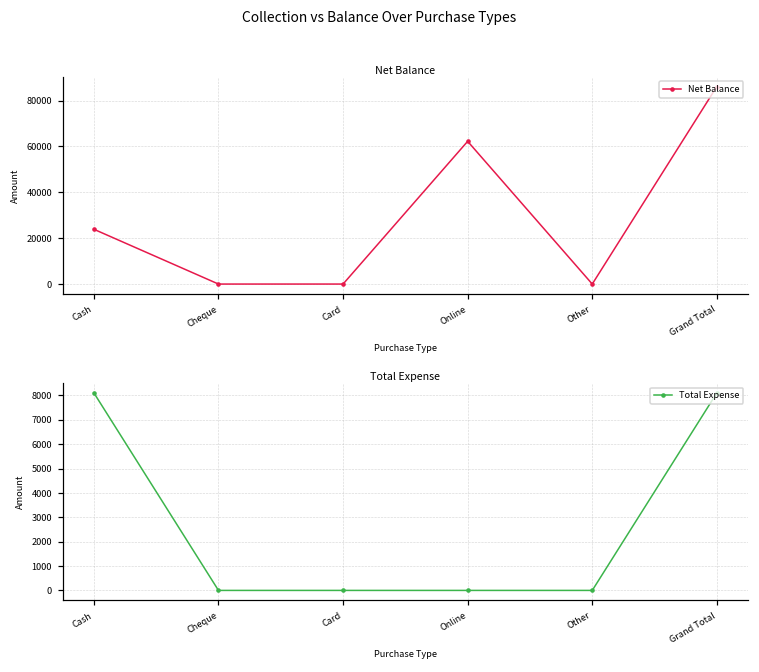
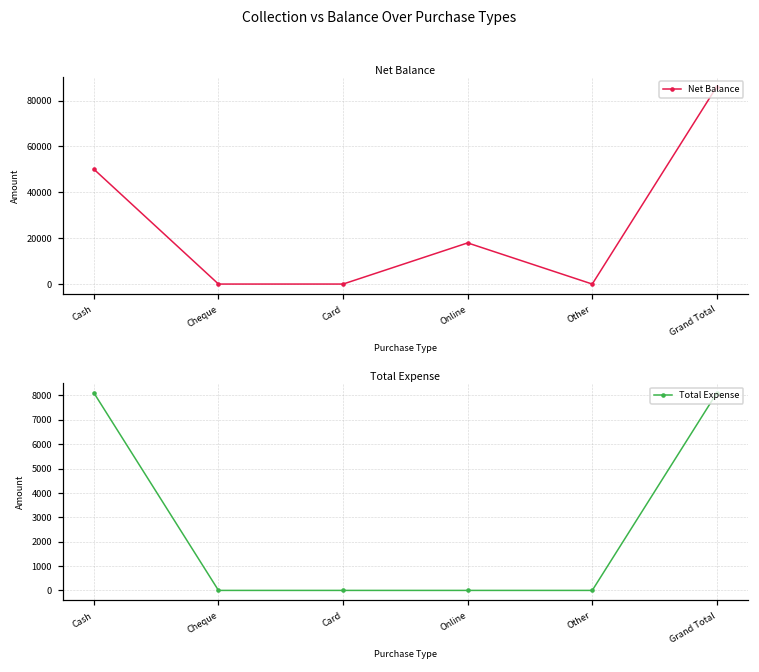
Net Balance, Cash: 24000 -> 50000
Net Balance, Online: 62000 -> 18000
